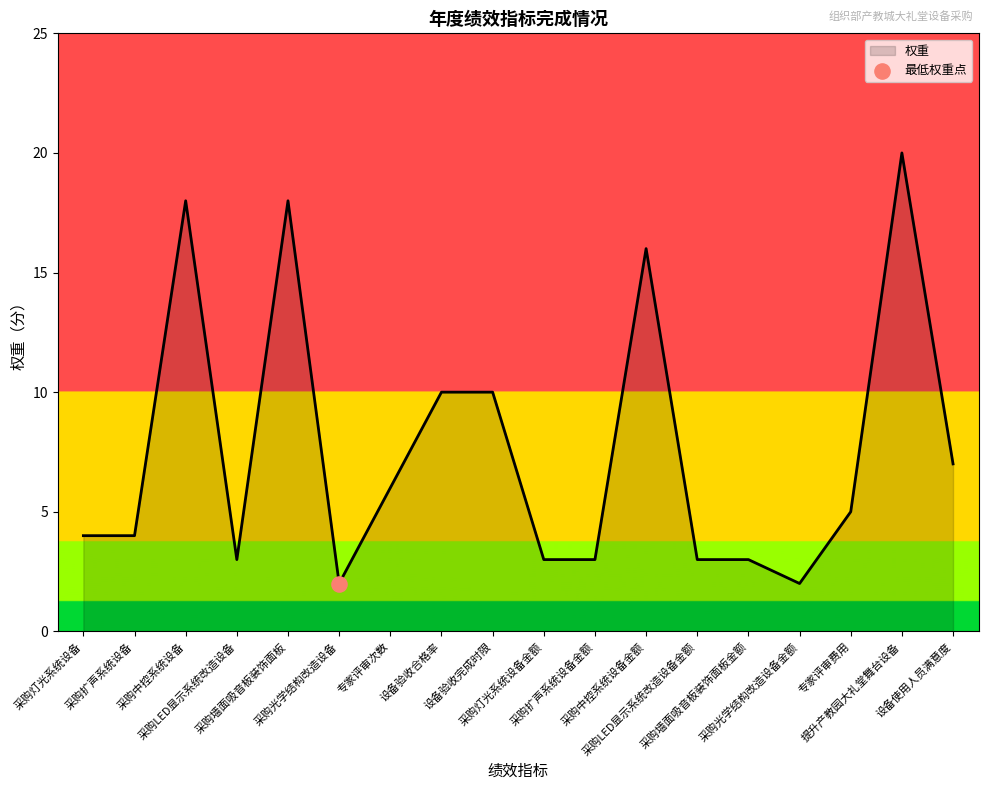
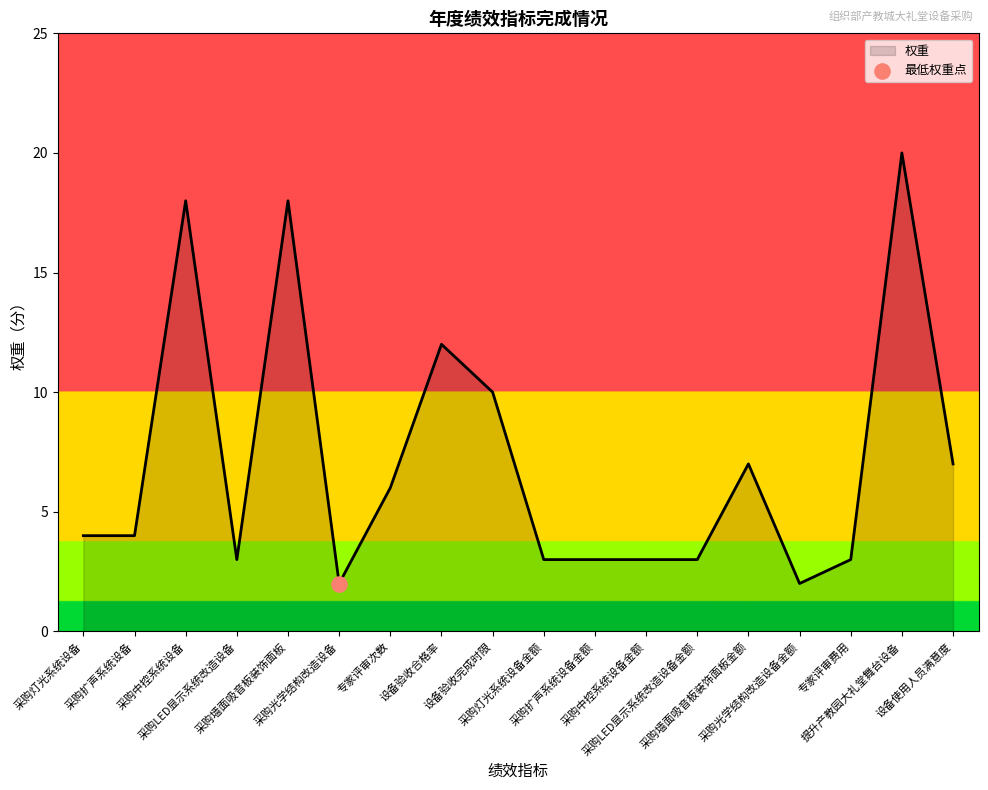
权重, 设备验收合格率: 10 -> 12
权重, 采购中控系统设备金额: 16 -> 3
权重, 采购墙面吸音板装饰面板金额: 3 -> 7
权重, 专家评审费用: 5 -> 3
